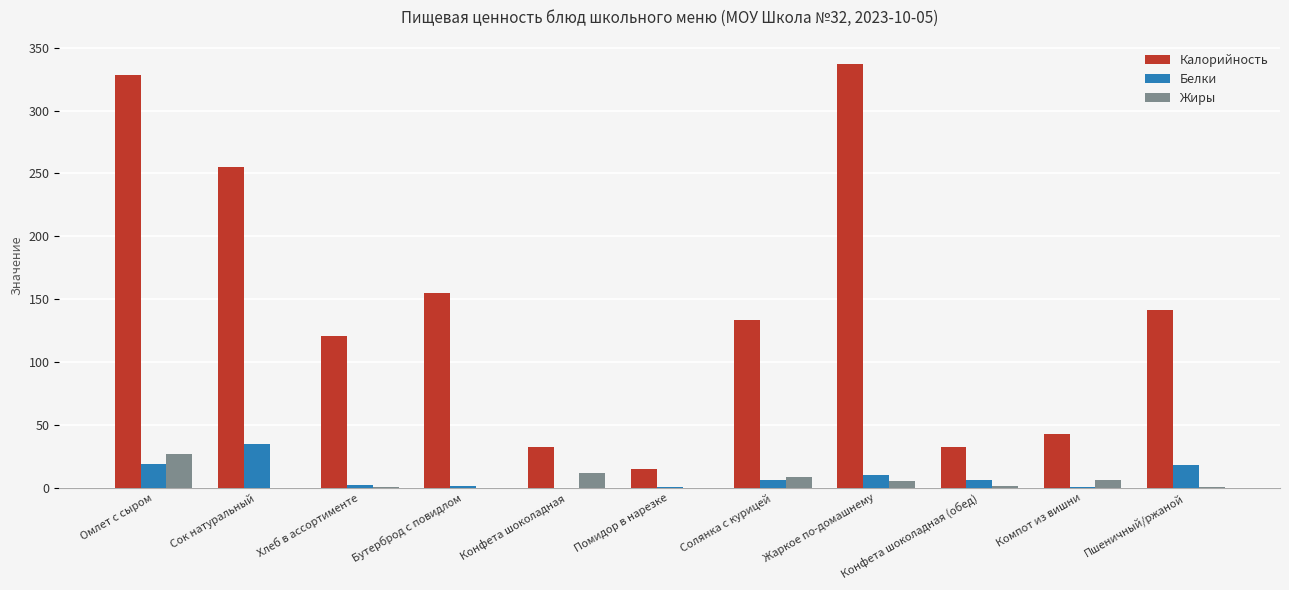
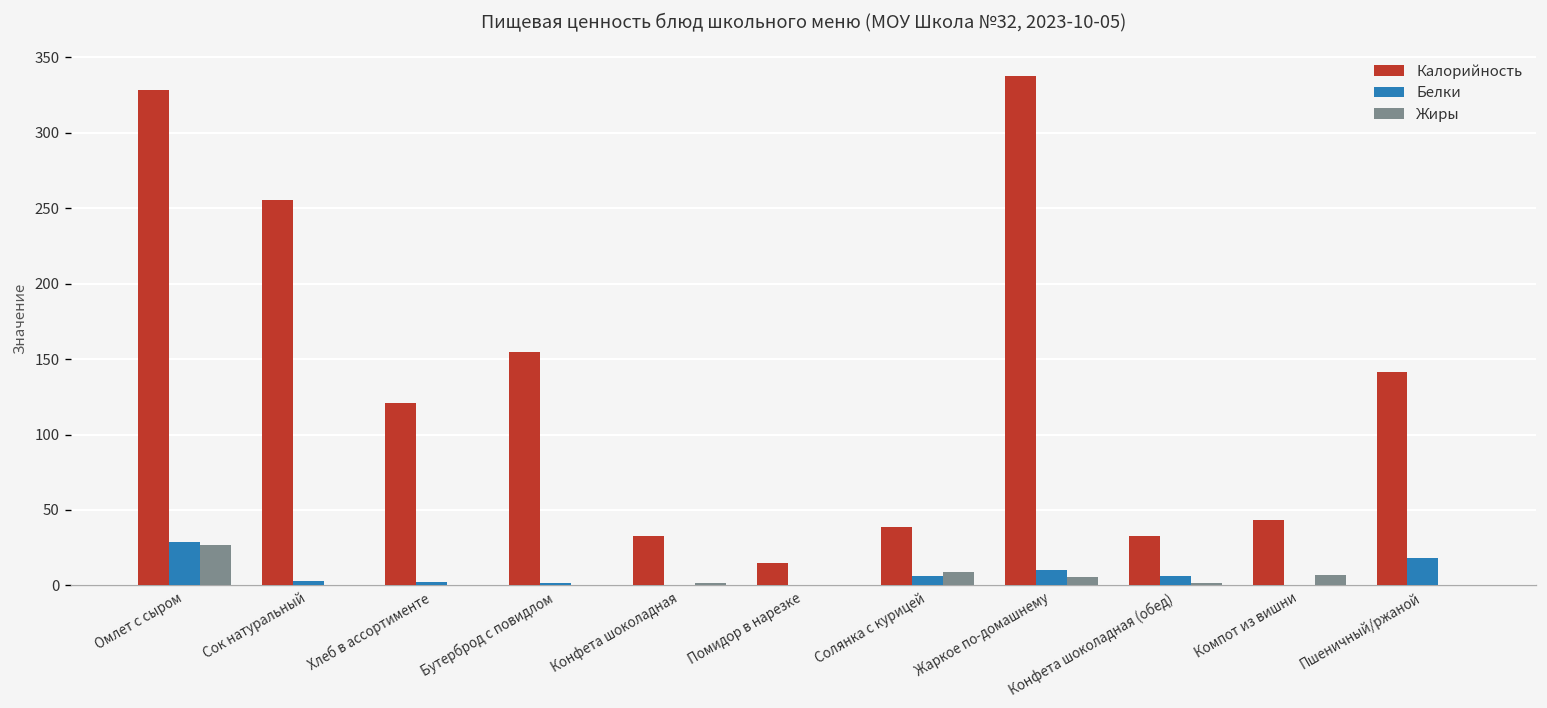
Белки, Омлет с сыром: 19 -> 29
Белки, Сок натуральный: 35 -> 3
Жиры, Конфета шоколадная: 12 -> 2
Калорийность, Солянка с курицей: 134 -> 38
